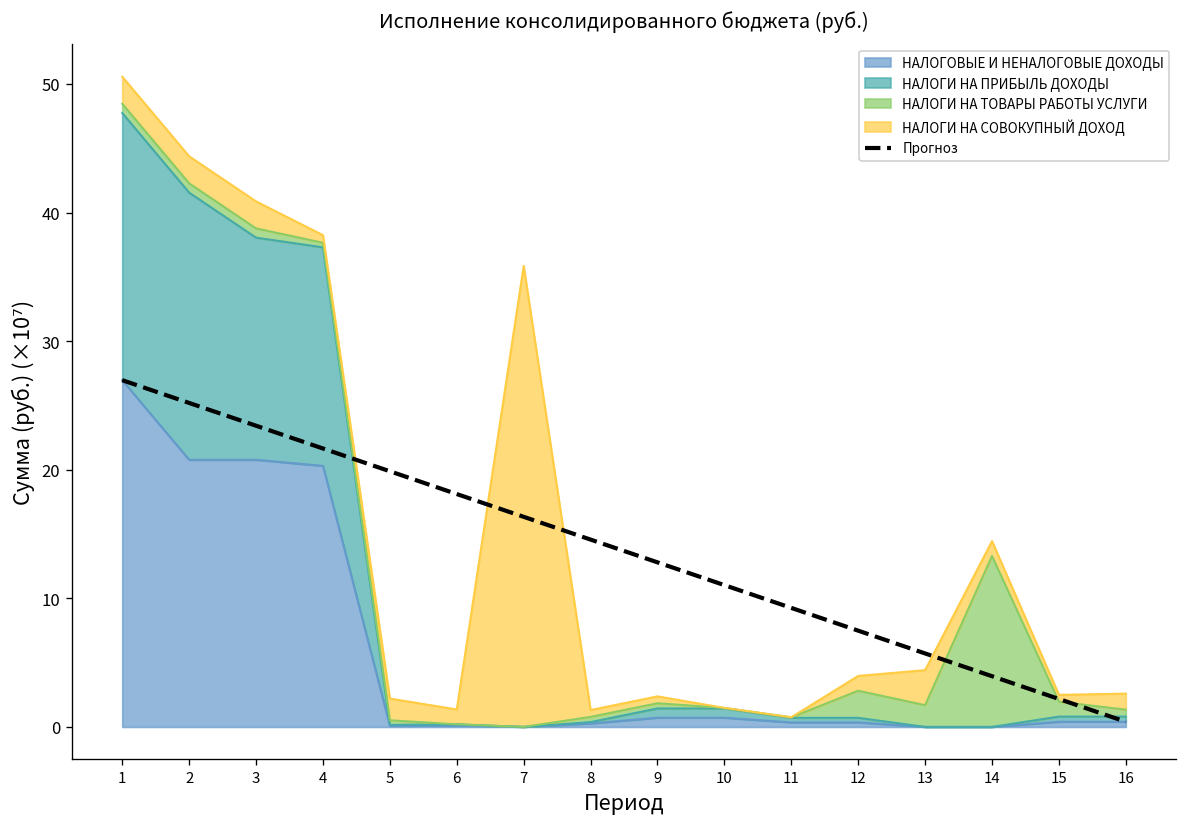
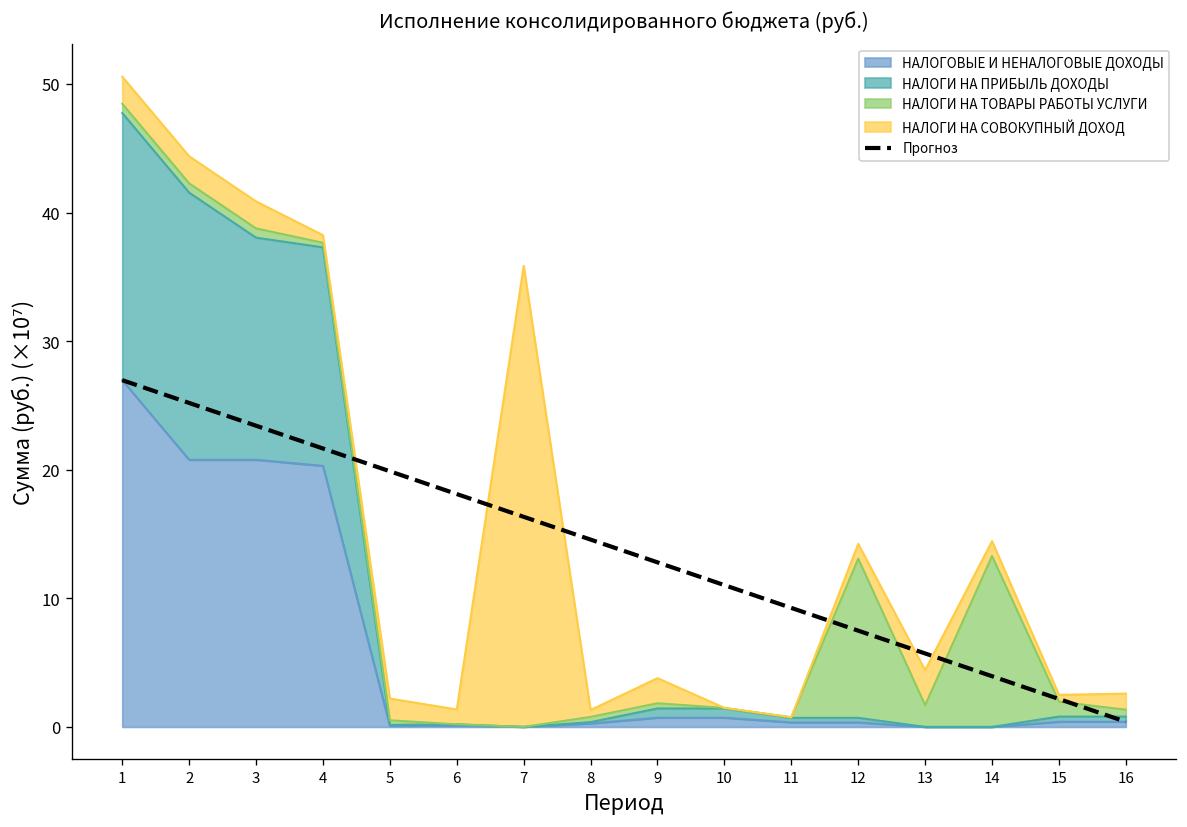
НАЛОГИ НА СОВОКУПНЫЙ ДОХОД, 9: 0.5 -> 2.0
НАЛОГИ НА ТОВАРЫ РАБОТЫ УСЛУГИ, 12: 2.1 -> 12.4
